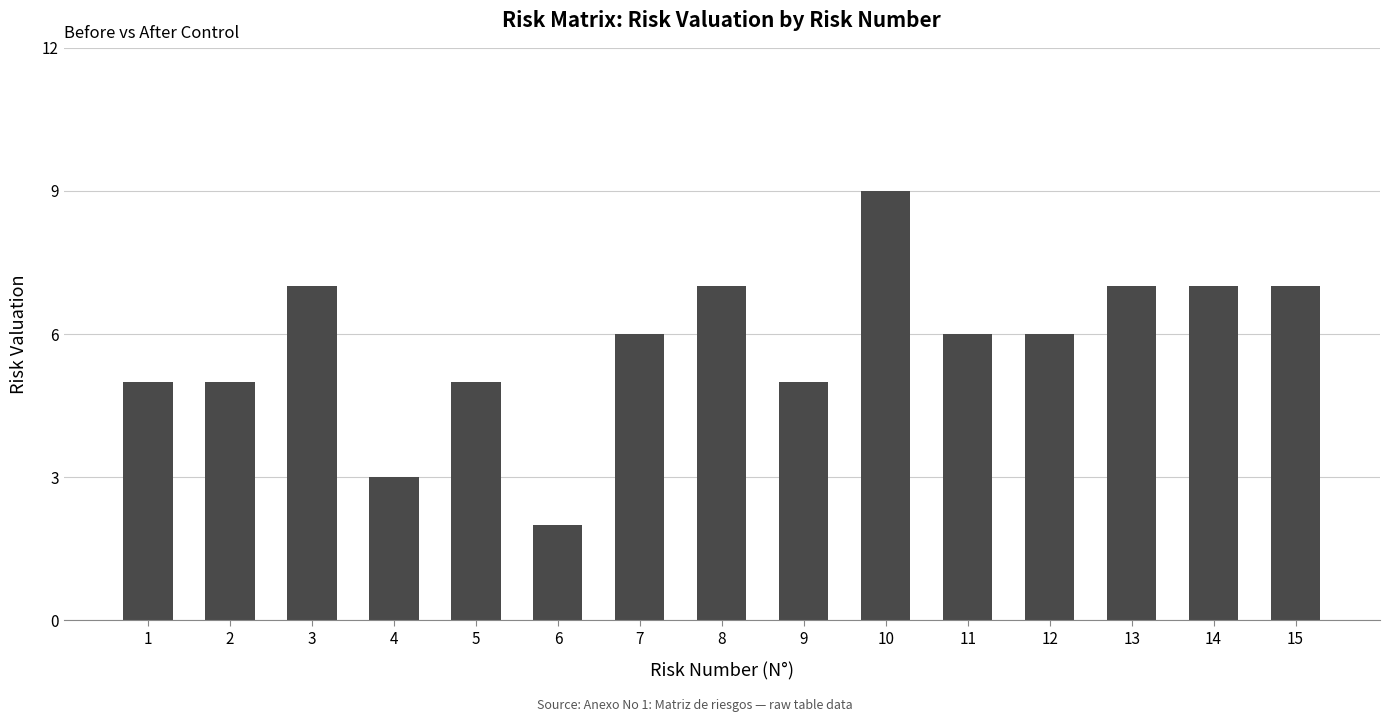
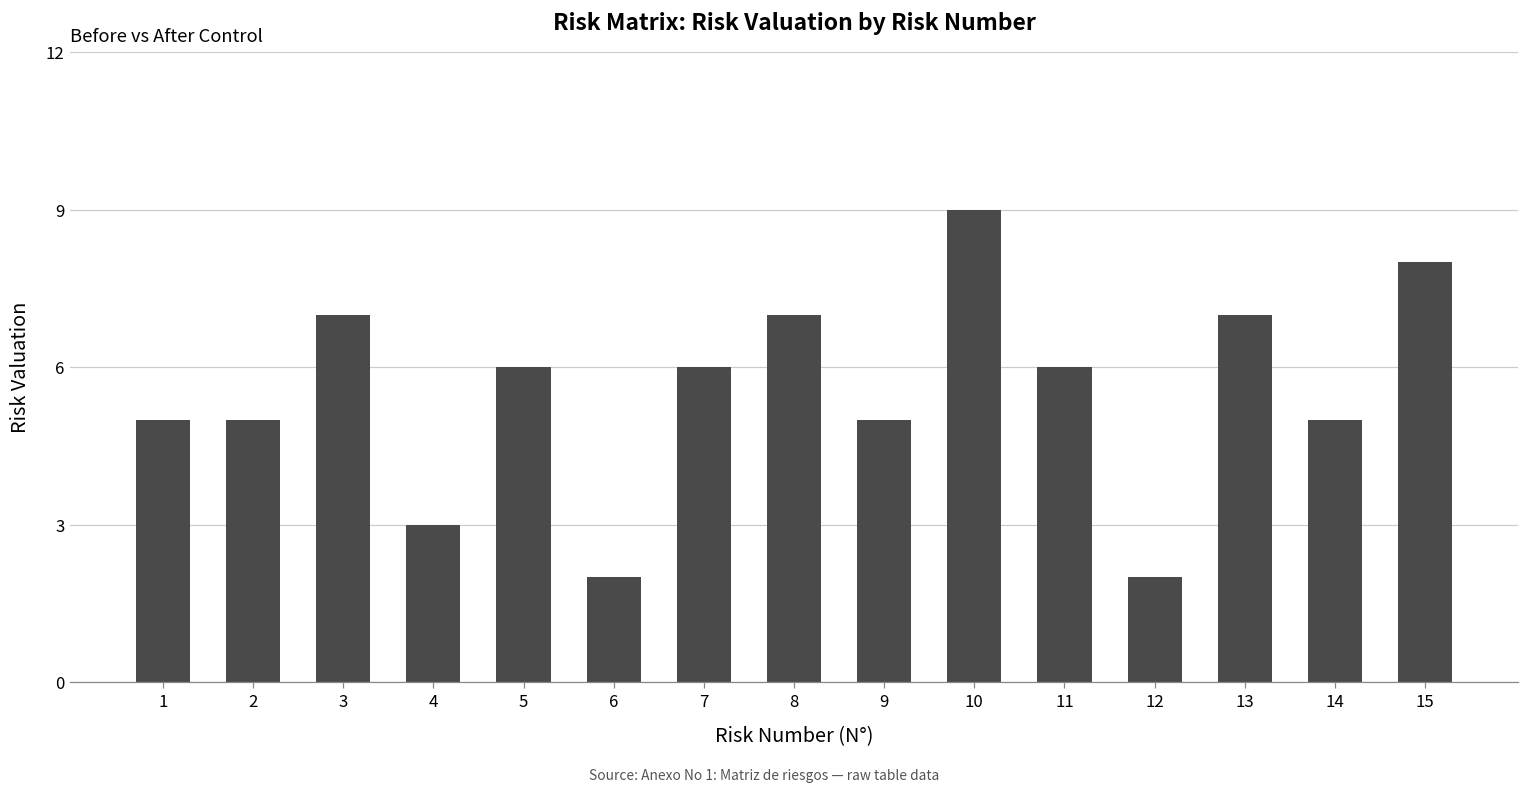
5: 5 -> 6
12: 6 -> 2
14: 7 -> 5
15: 7 -> 8
